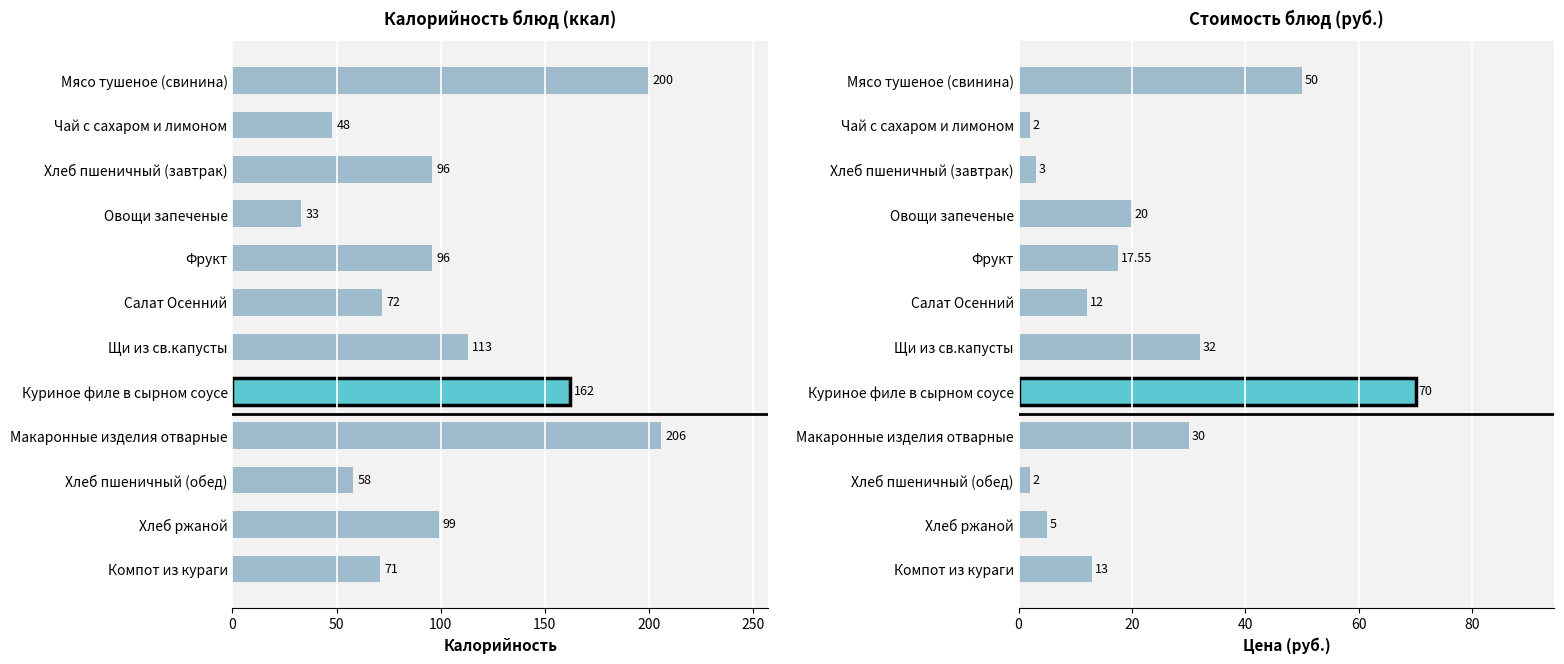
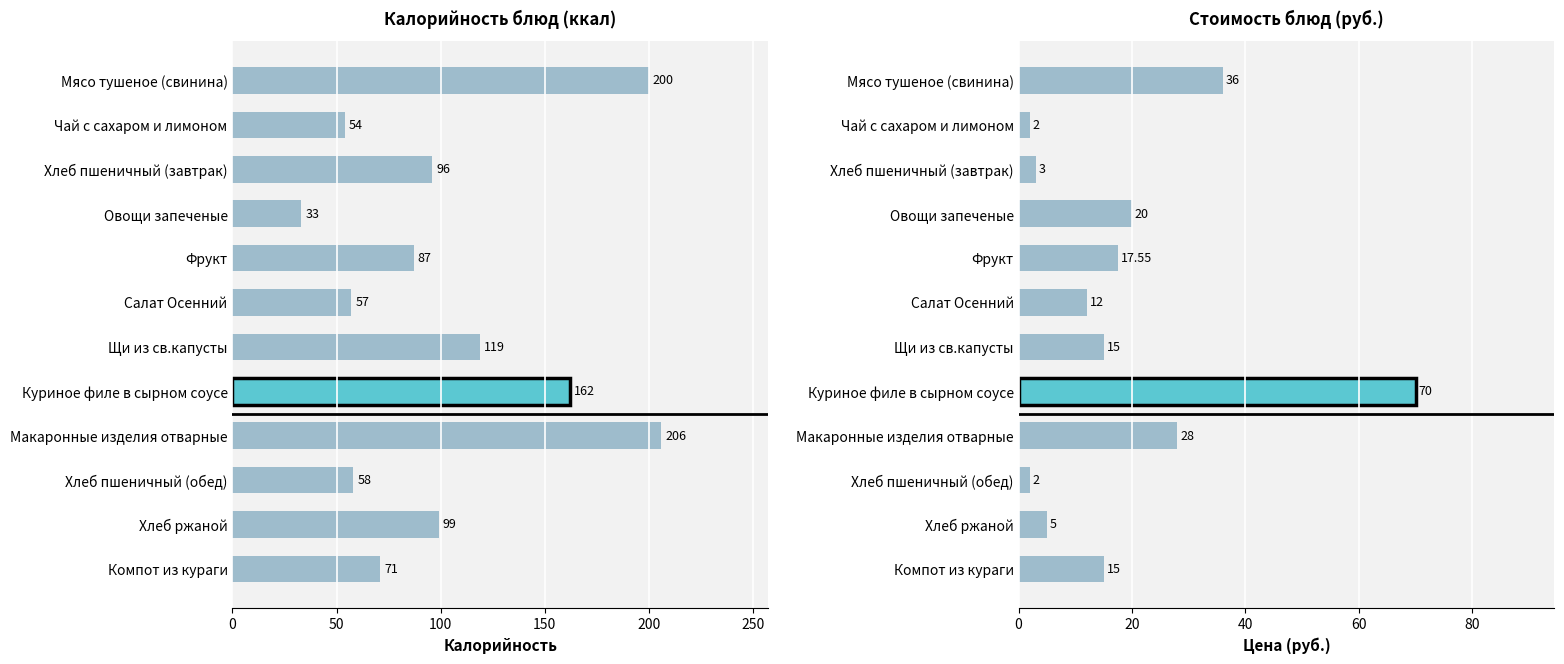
Калорийность блюд (ккал), Чай с сахаром и лимоном: 48 -> 54
Калорийность блюд (ккал), Фрукт: 96 -> 87
Калорийность блюд (ккал), Салат Осенний: 72 -> 57
Калорийность блюд (ккал), Щи из св.капусты: 113 -> 119
Стоимость блюд (руб.), Мясо тушеное (свинина): 50 -> 36
Стоимость блюд (руб.), Щи из св.капусты: 32 -> 15
Стоимость блюд (руб.), Макаронные изделия отварные: 30 -> 28
Стоимость блюд (руб.), Компот из кураги: 13 -> 15
